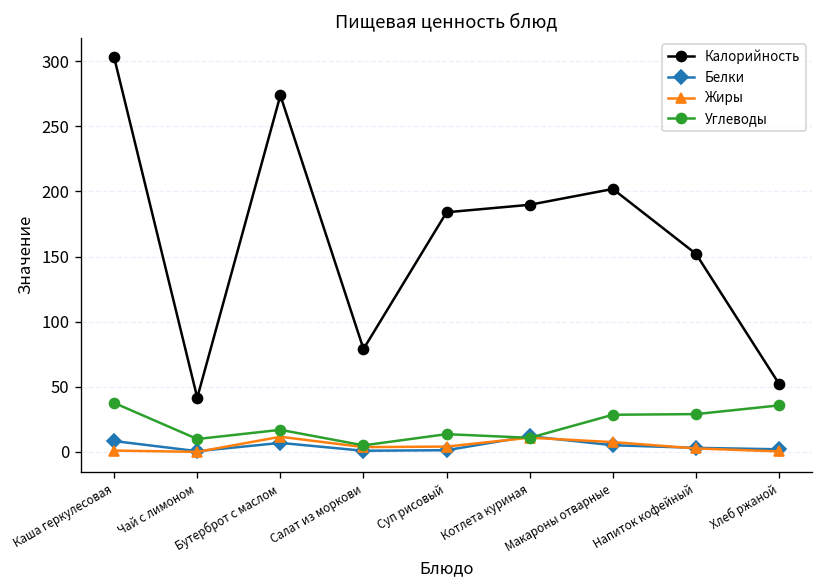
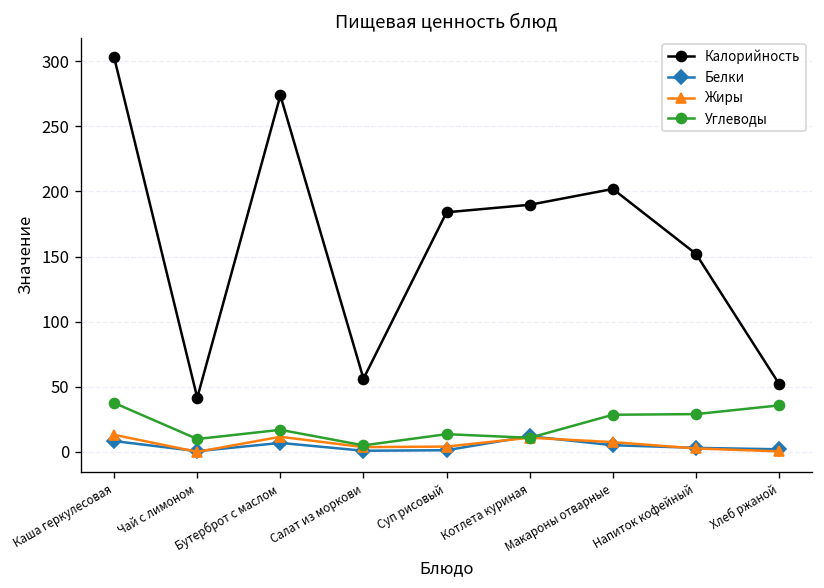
Жиры, Каша геркулесовая: 1 -> 13
Калорийность, Салат из моркови: 79 -> 56
